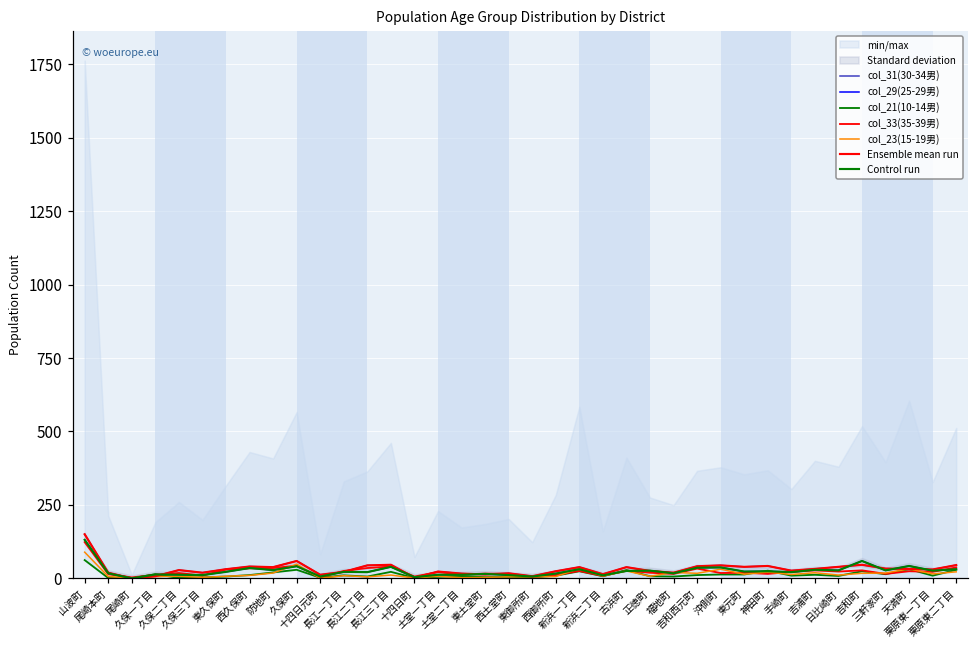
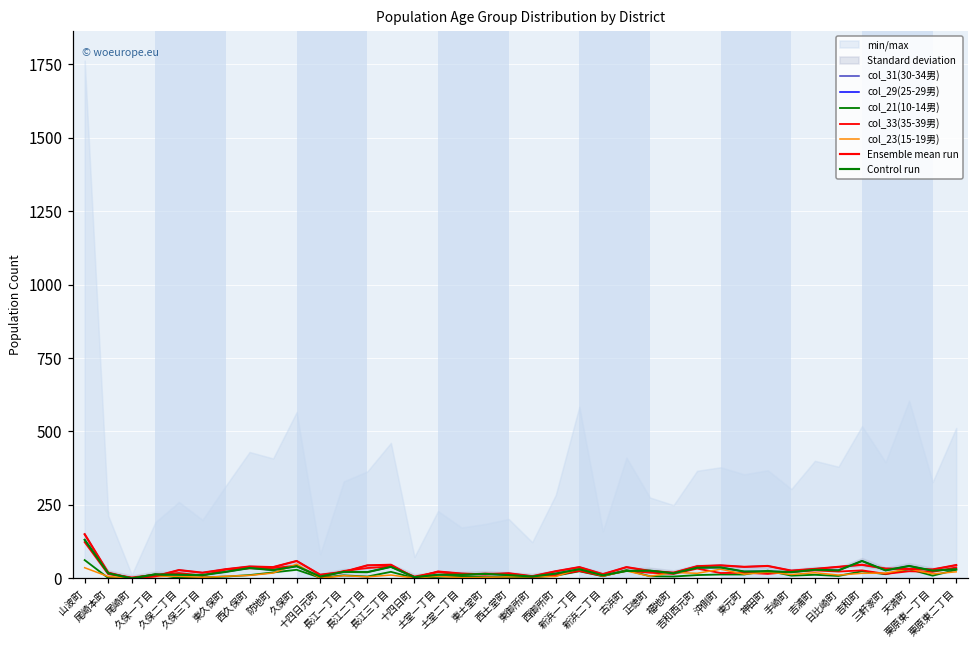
col_23(15-19男), 山波町: 90 -> 40
